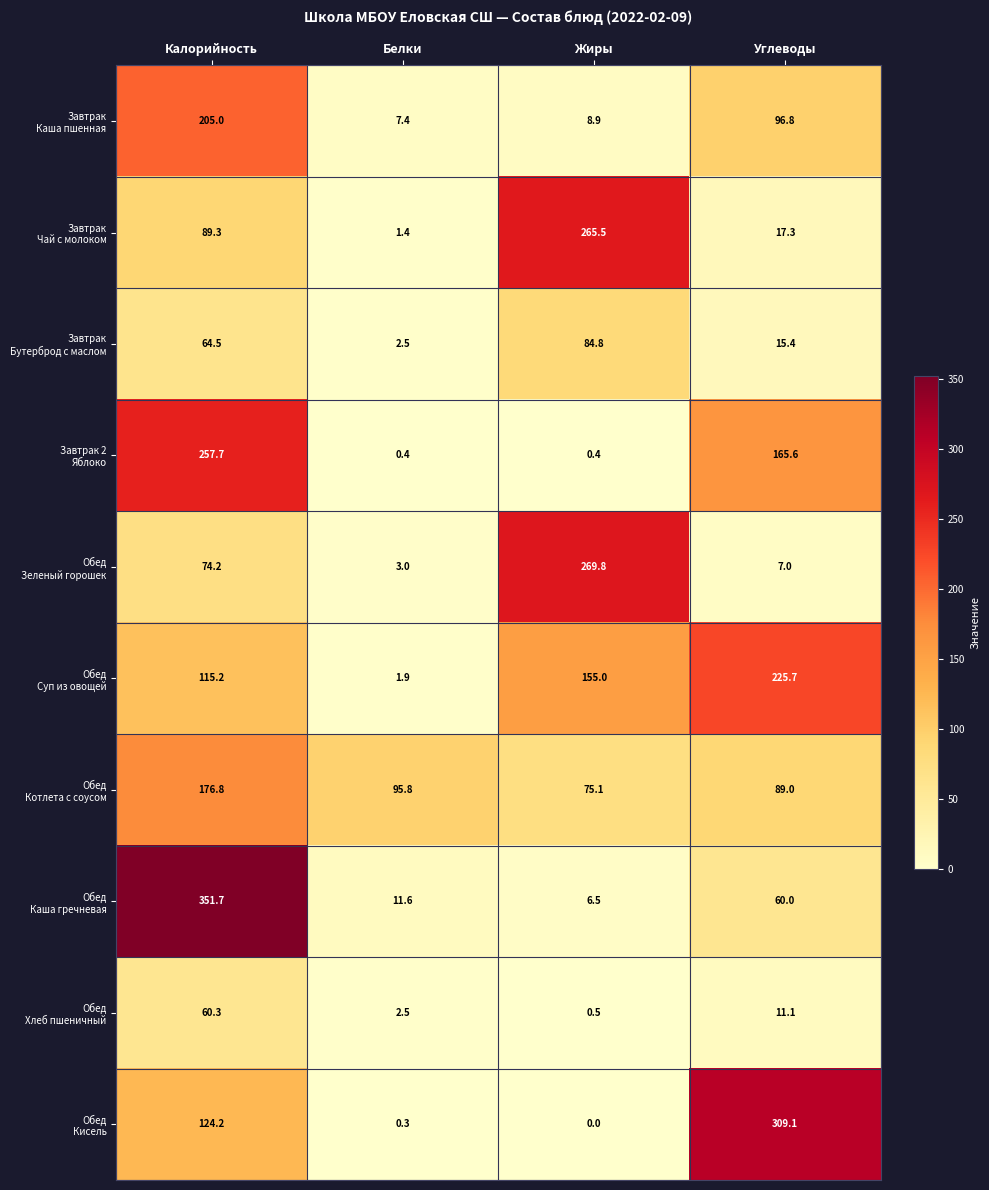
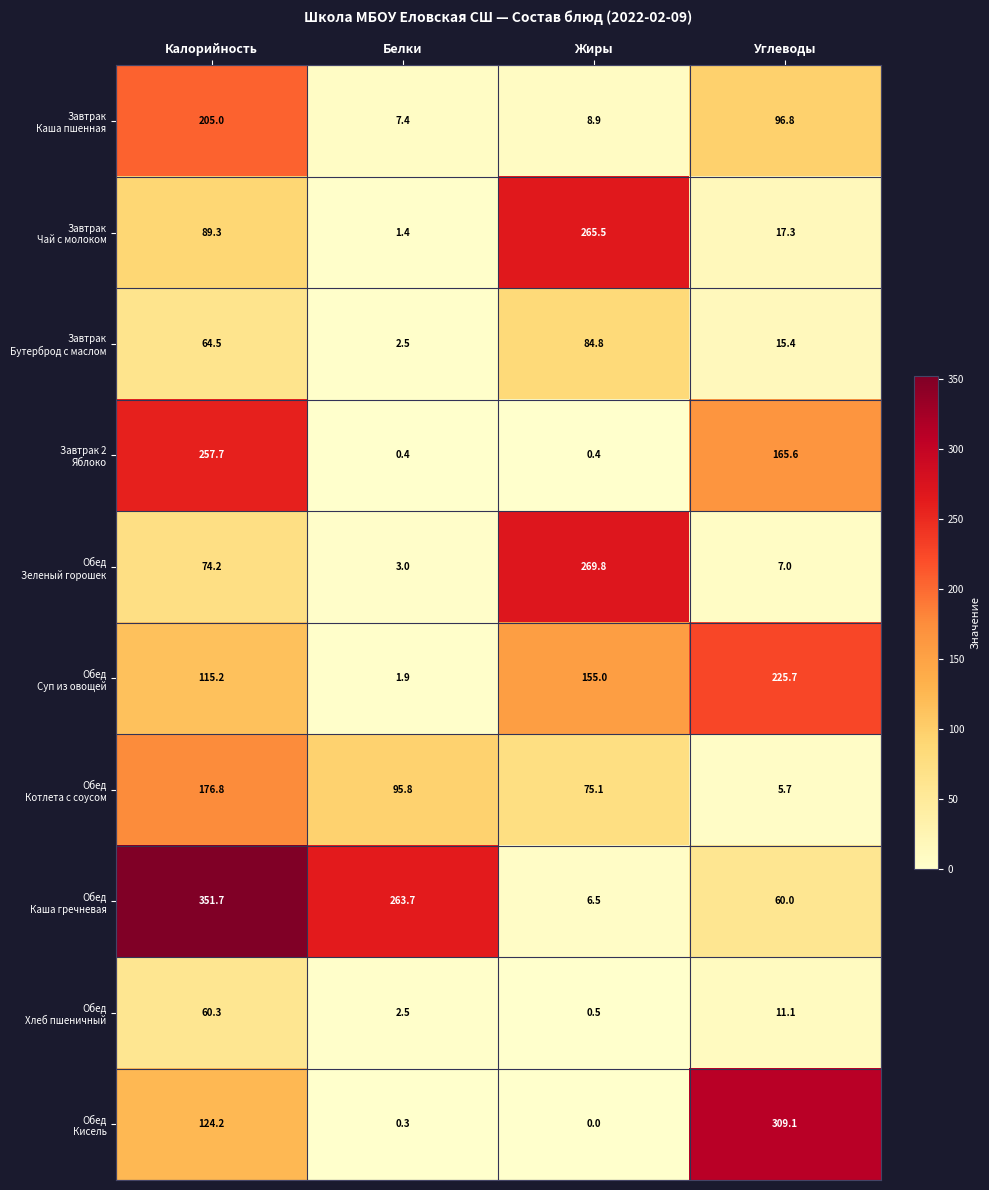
Обед Котлета с соусом, Углеводы: 89.0 -> 5.7
Обед Каша гречневая, Белки: 11.6 -> 263.7
